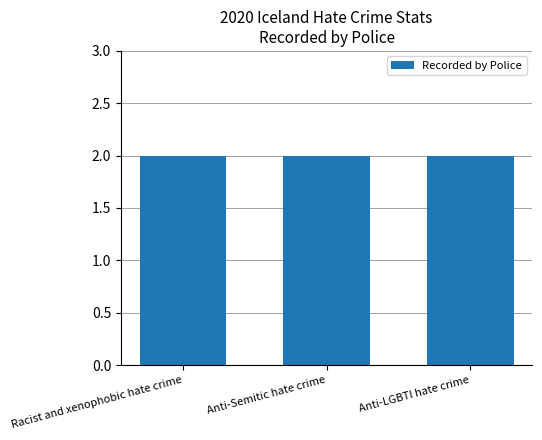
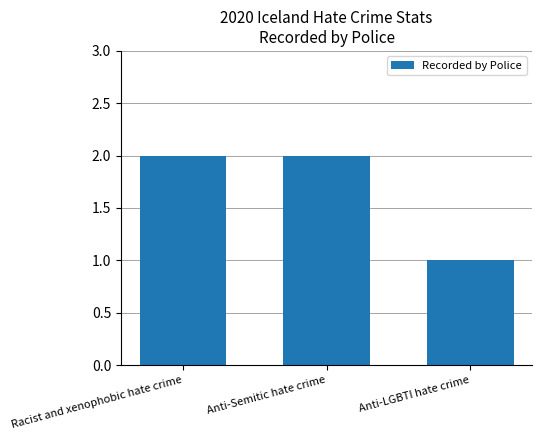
Anti-LGBTI hate crime: 2 -> 1
